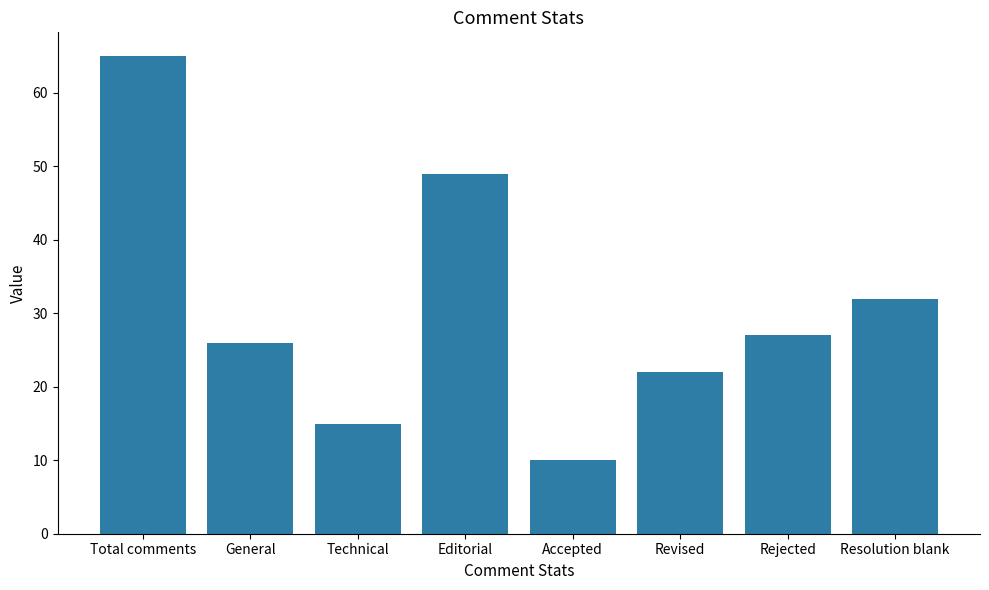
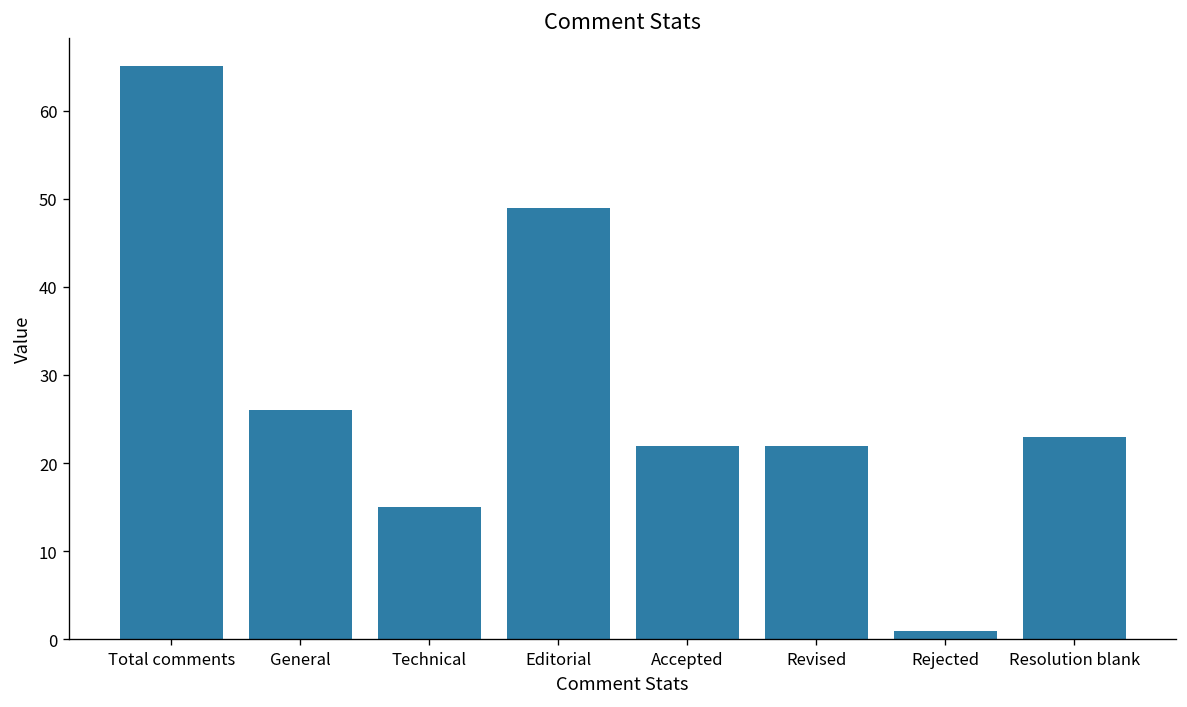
Accepted: 10 -> 22
Rejected: 27 -> 1
Resolution blank: 32 -> 23
